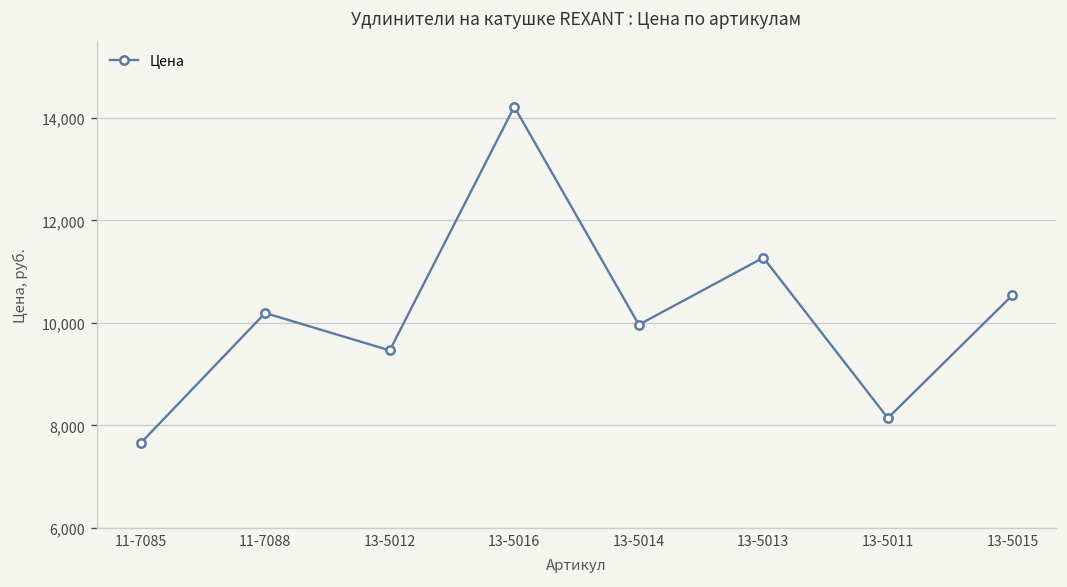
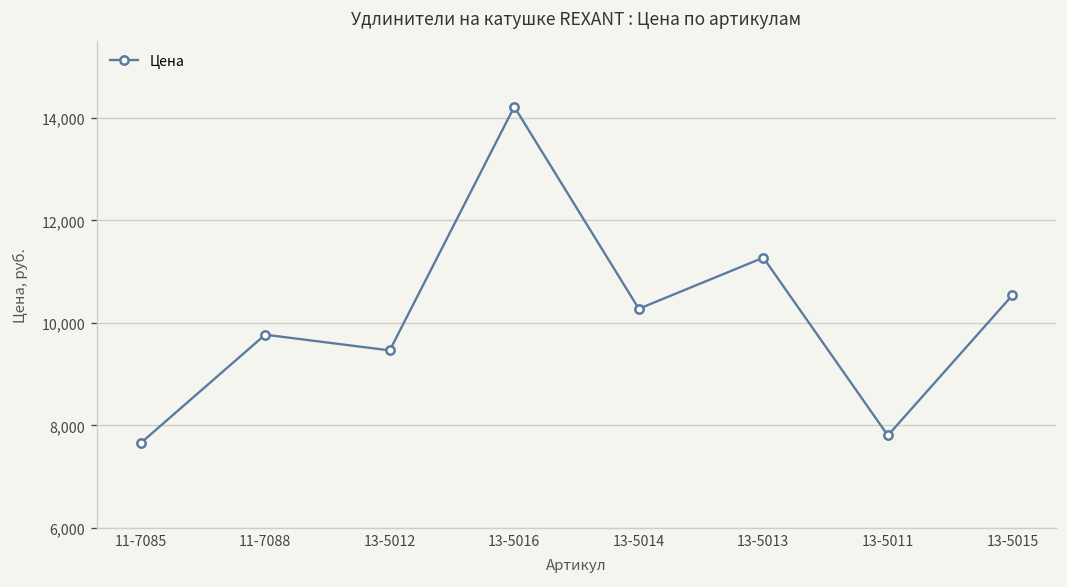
11-7088: 10,200 -> 9,800
13-5014: 10,000 -> 10,300
13-5011: 8,100 -> 7,800
